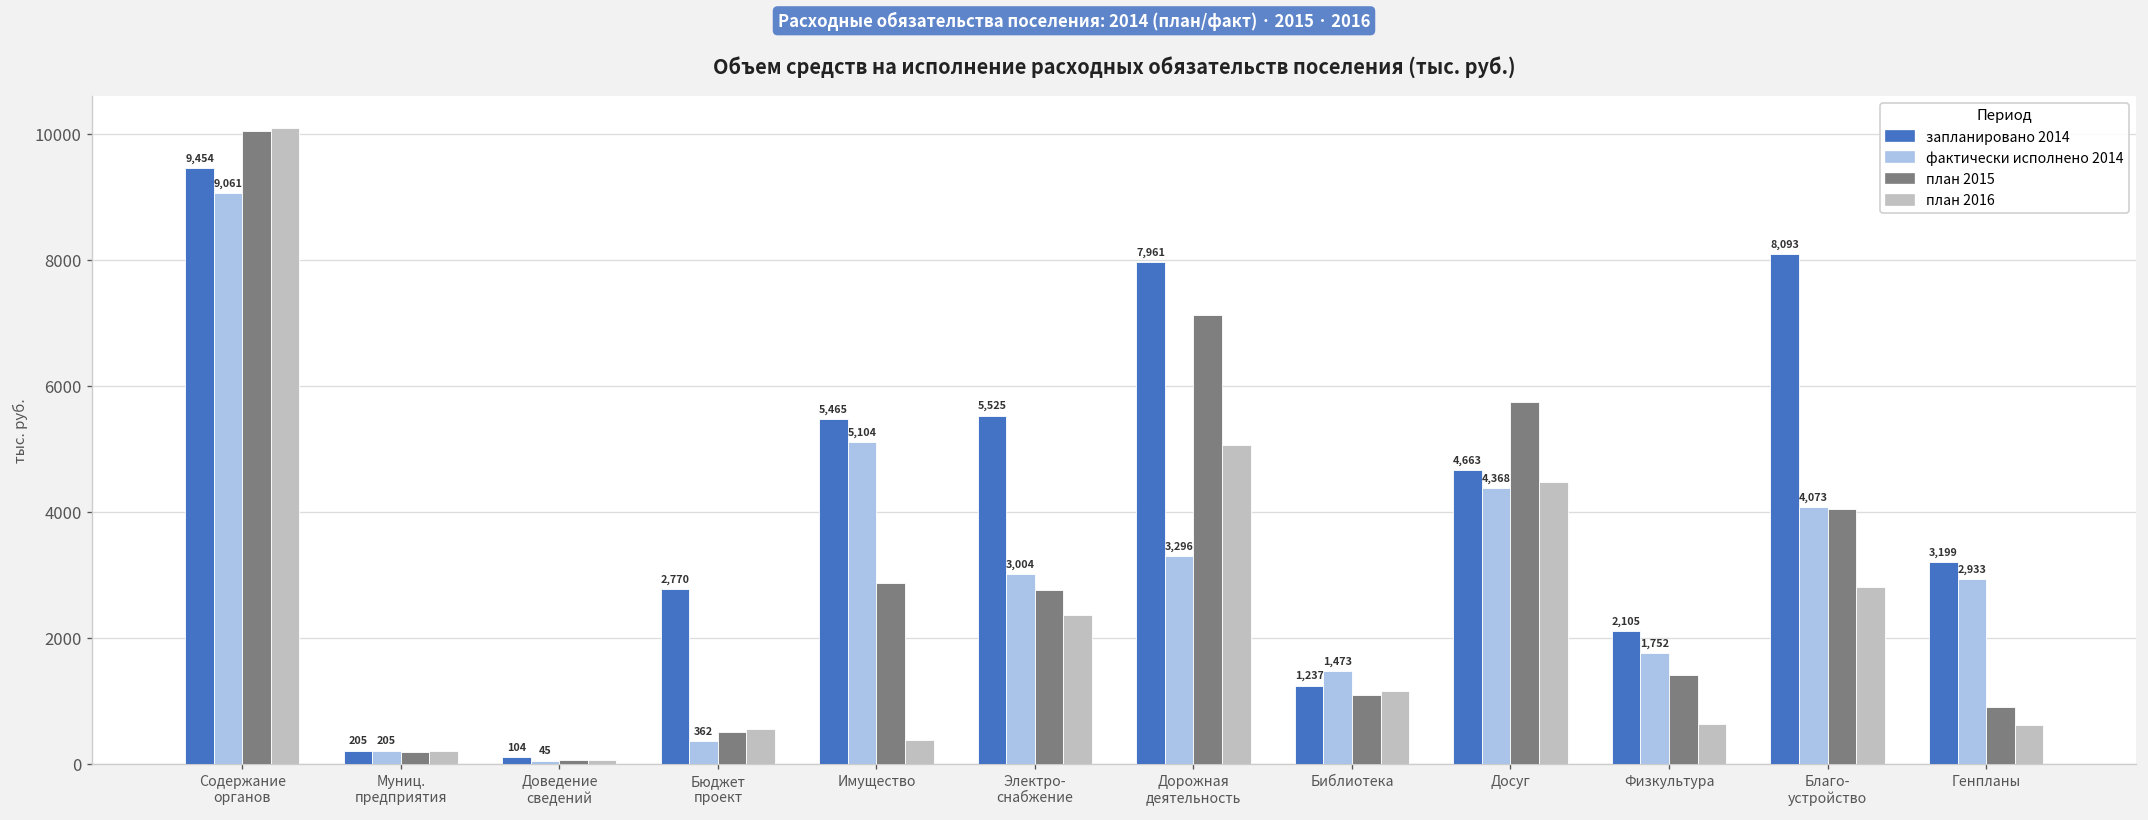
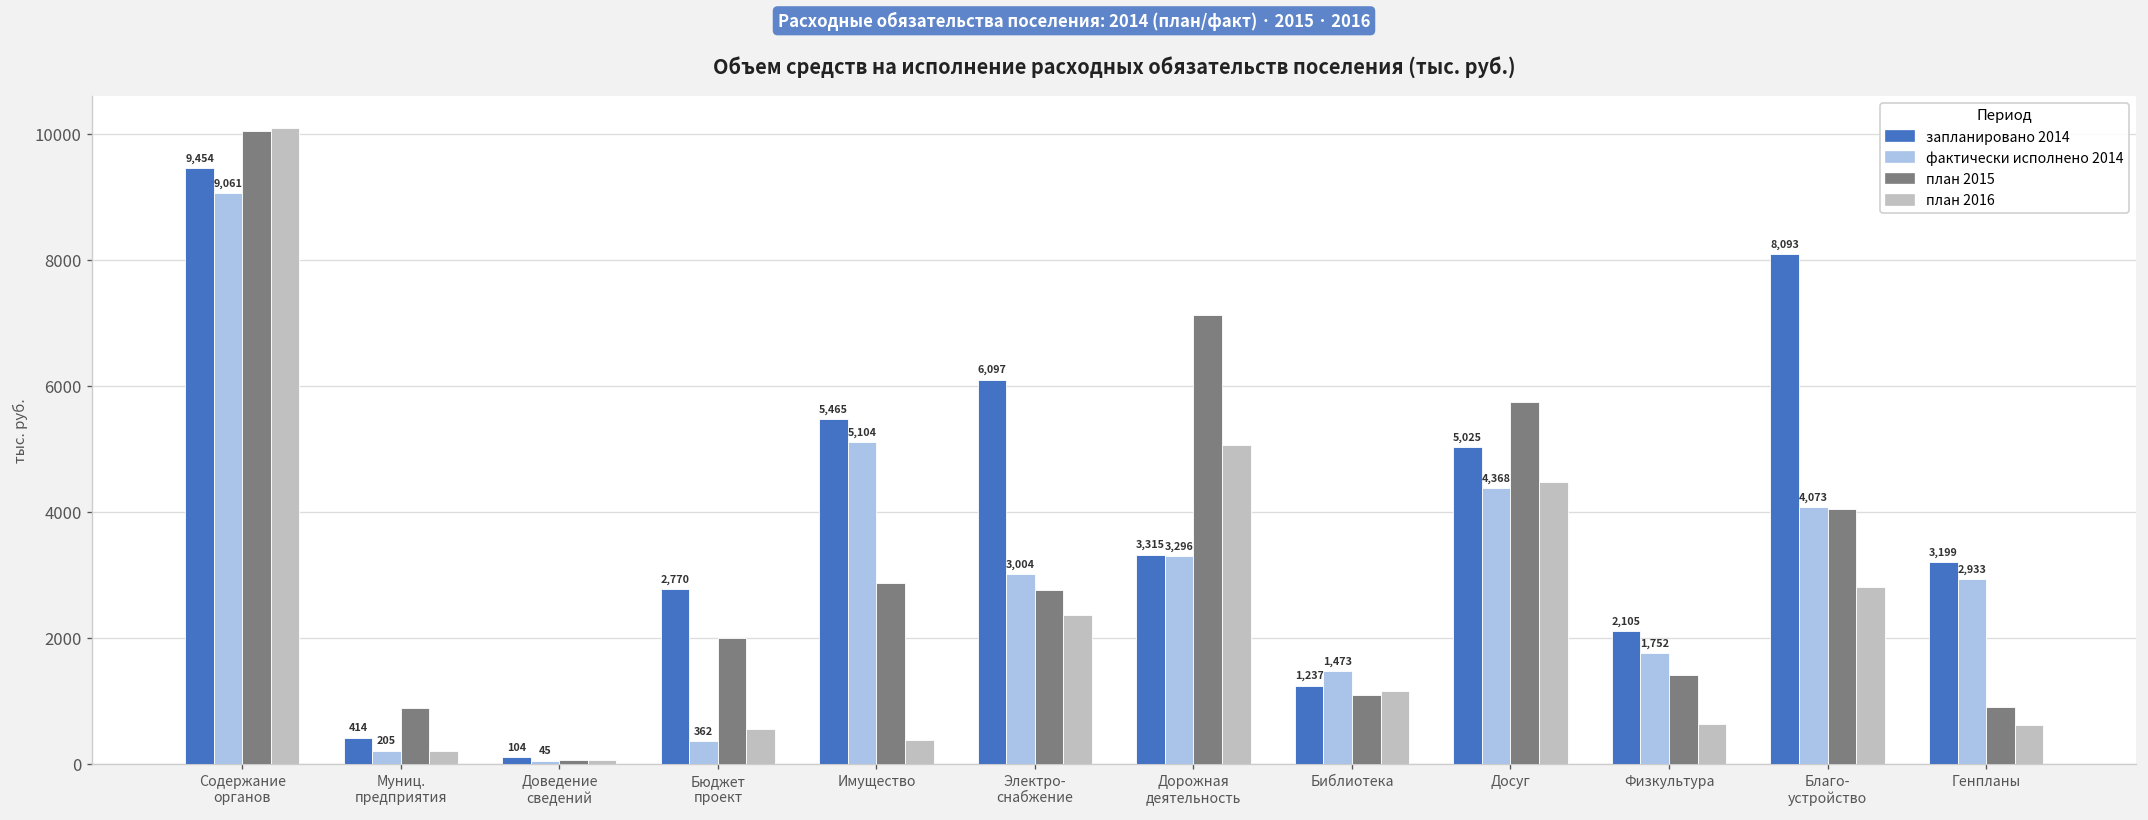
запланировано 2014, Муниц. предприятия: 205 -> 414
план 2015, Муниц. предприятия: 200 -> 900
план 2015, Бюджет проект: 500 -> 2000
запланировано 2014, Электро- снабжение: 5,525 -> 6,097
запланировано 2014, Дорожная деятельность: 7,961 -> 3,315
запланировано 2014, Досуг: 4,663 -> 5,025
